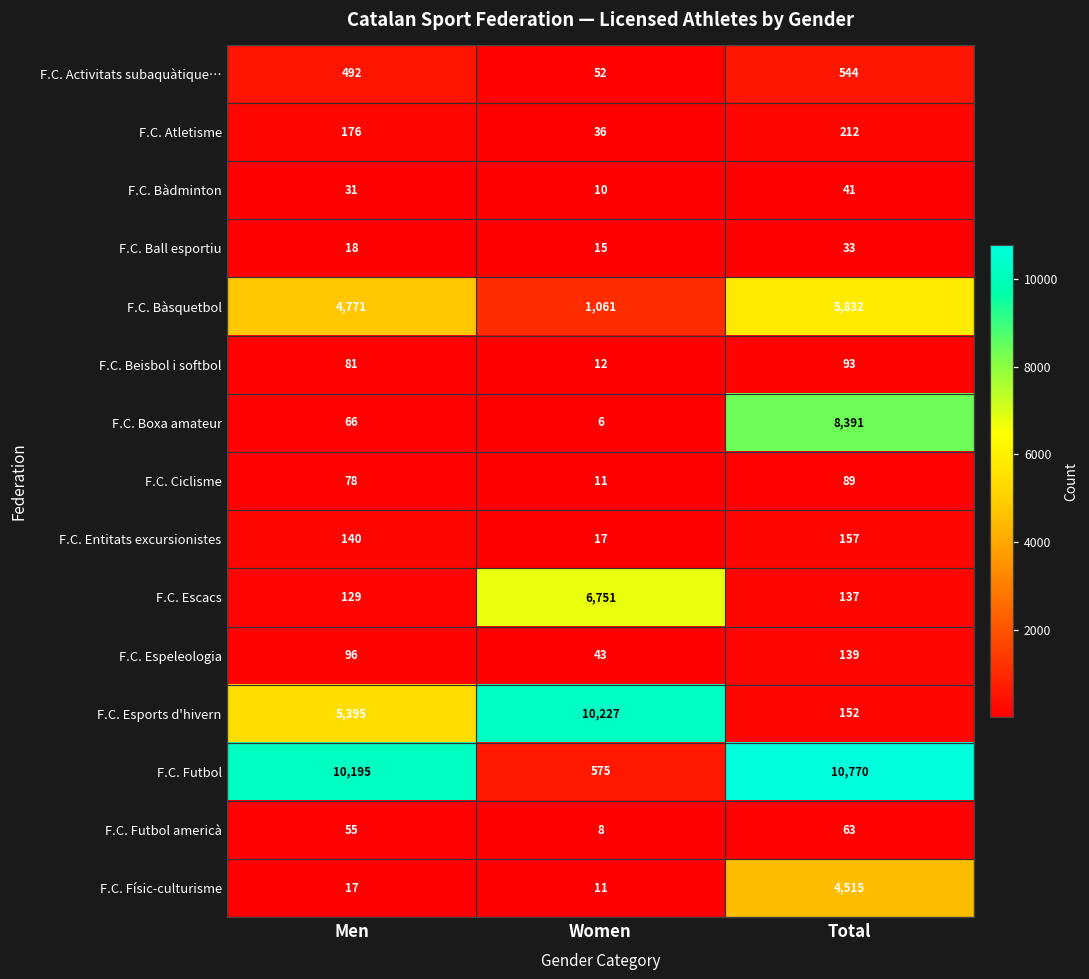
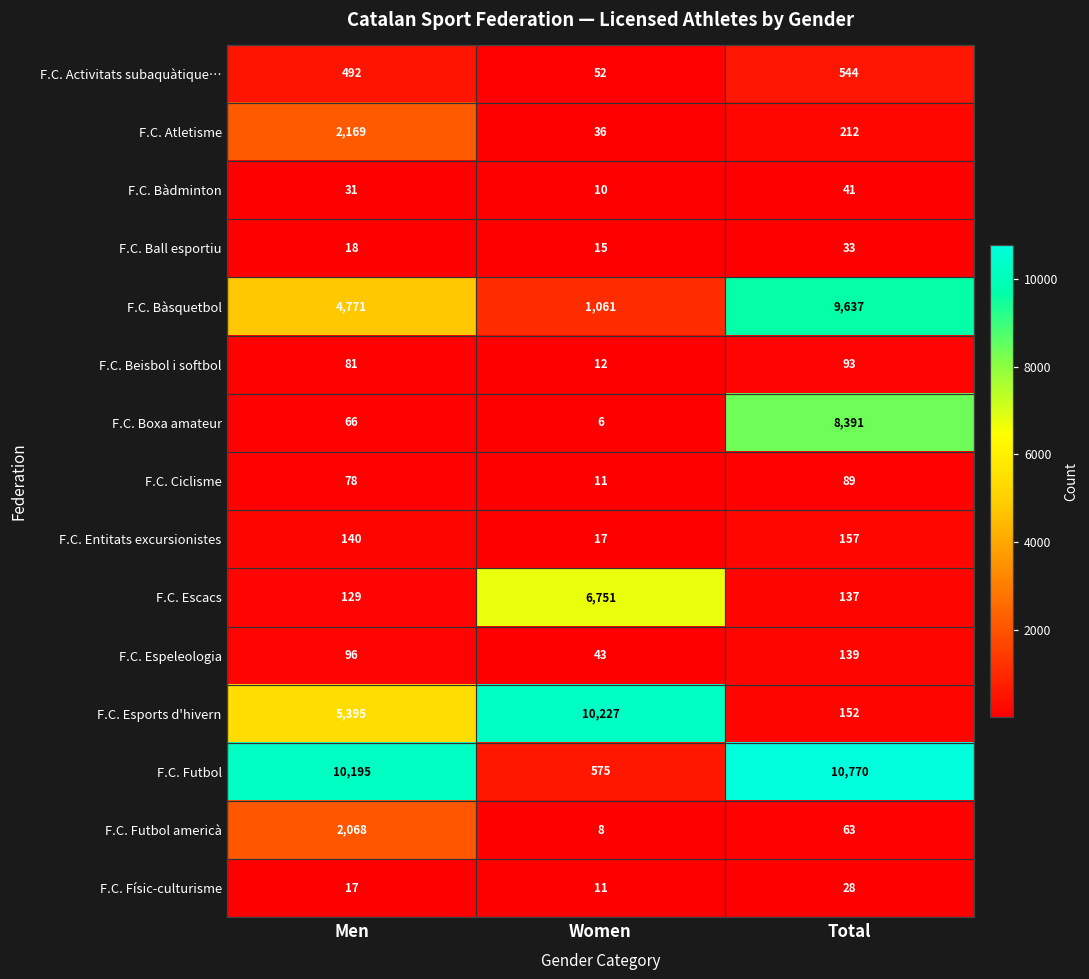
F.C. Atletisme, Men: 176 -> 2,169
F.C. Bàsquetbol, Total: 5,832 -> 9,637
F.C. Futbol americà, Men: 55 -> 2,068
F.C. Físic-culturisme, Total: 4,515 -> 28
